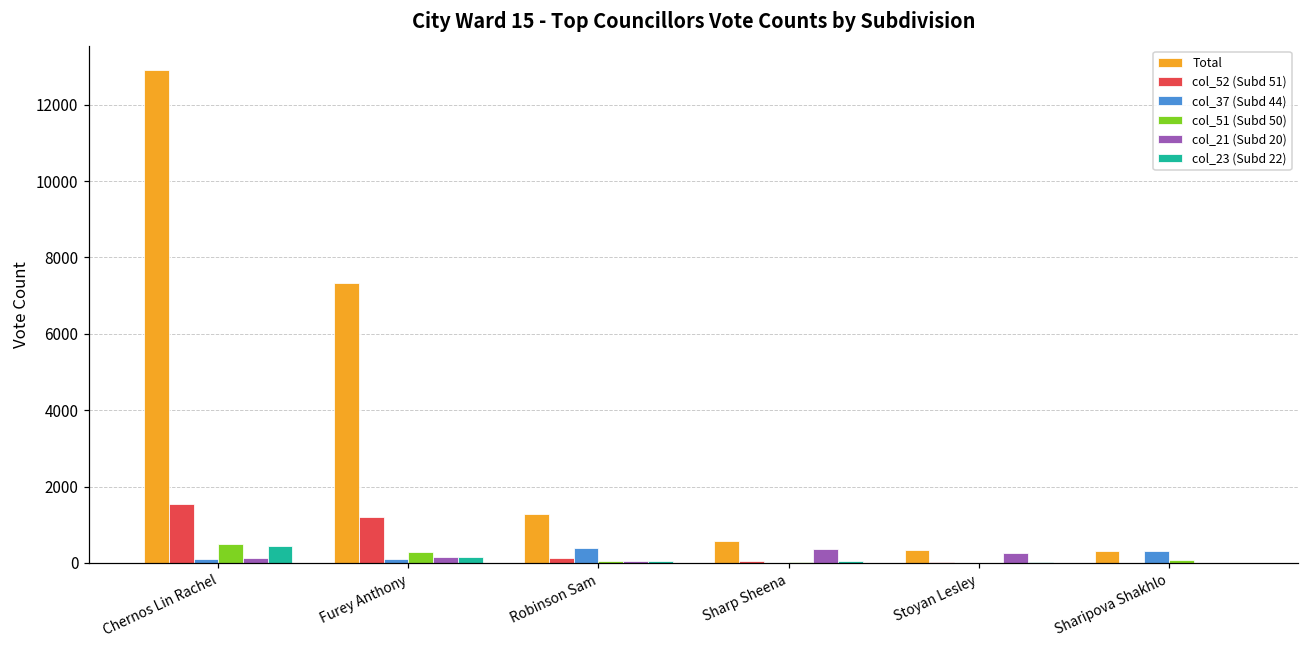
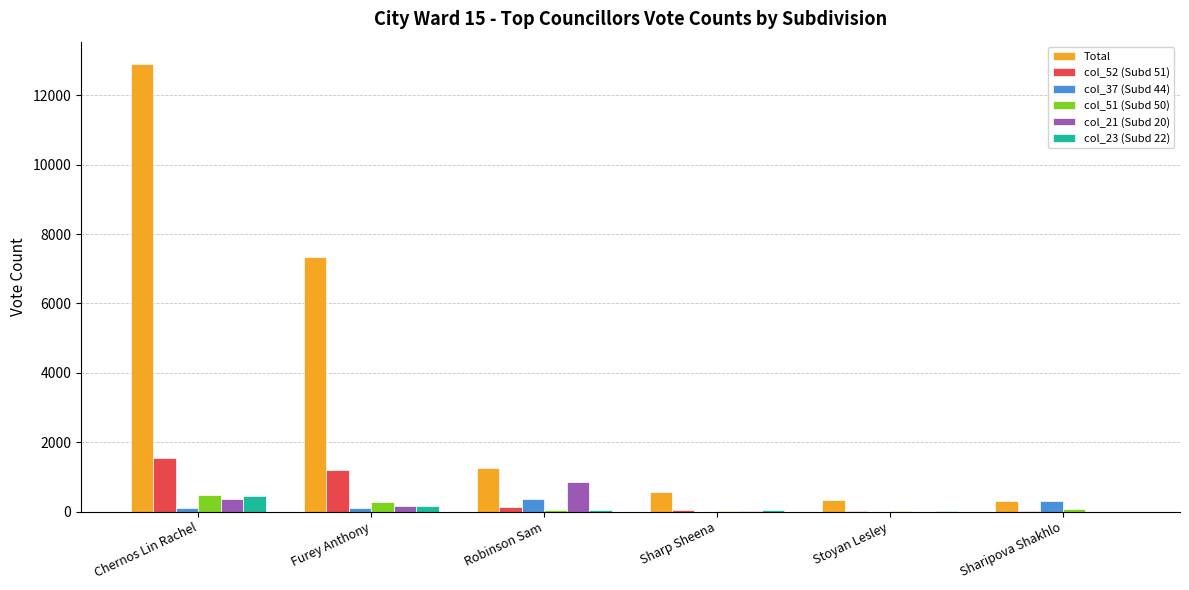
col_21 (Subd 20), Chernos Lin Rachel: 100 -> 400
col_21 (Subd 20), Robinson Sam: 0 -> 900
col_21 (Subd 20), Sharp Sheena: 400 -> 0
col_21 (Subd 20), Stoyan Lesley: 300 -> 0
